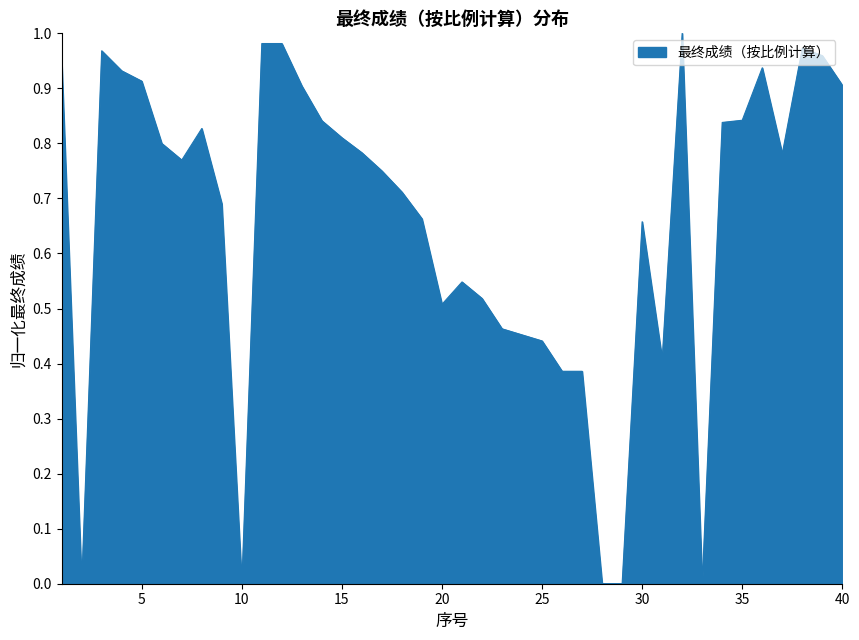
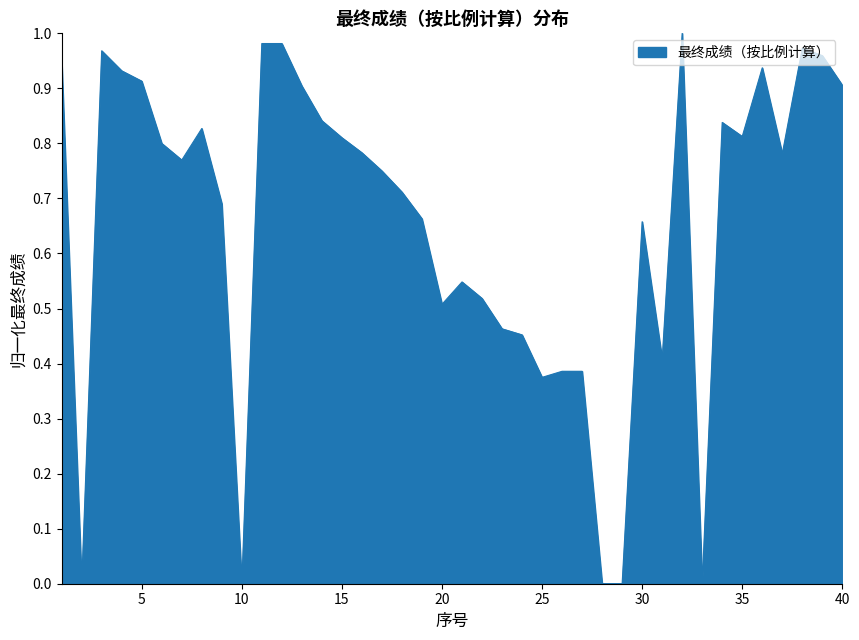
25: 0.44 -> 0.37
35: 0.84 -> 0.81
